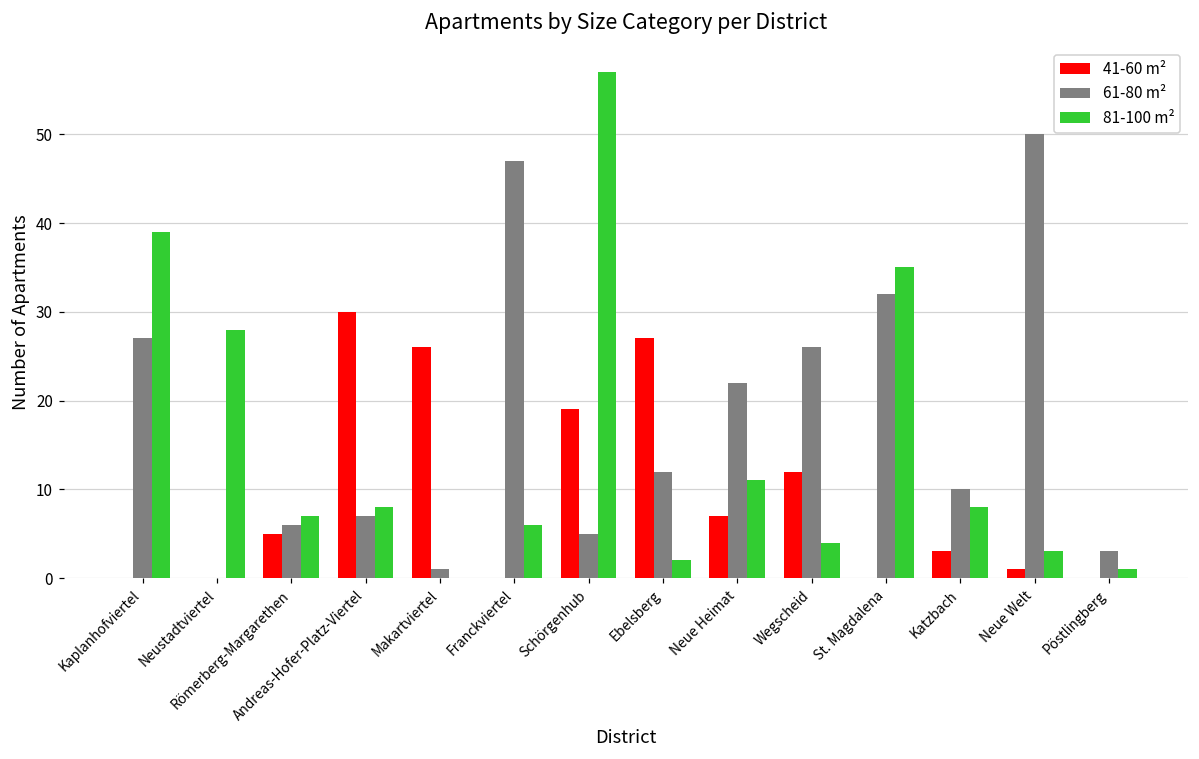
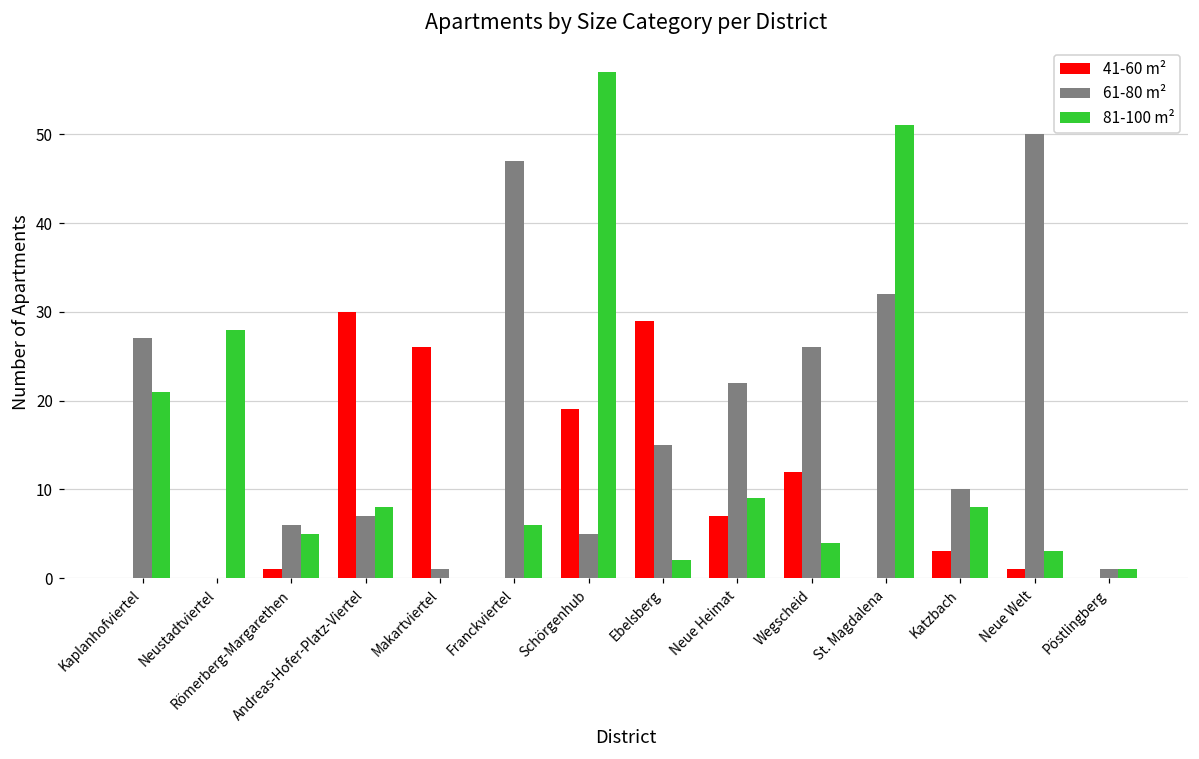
81-100 m², Kaplanhofviertel: 39 -> 21
41-60 m², Römerberg-Margarethen: 5 -> 1
81-100 m², Römerberg-Margarethen: 7 -> 5
41-60 m², Ebelsberg: 27 -> 29
61-80 m², Ebelsberg: 12 -> 15
81-100 m², Neue Heimat: 11 -> 9
81-100 m², St. Magdalena: 35 -> 51
61-80 m², Pöstlingberg: 3 -> 1
